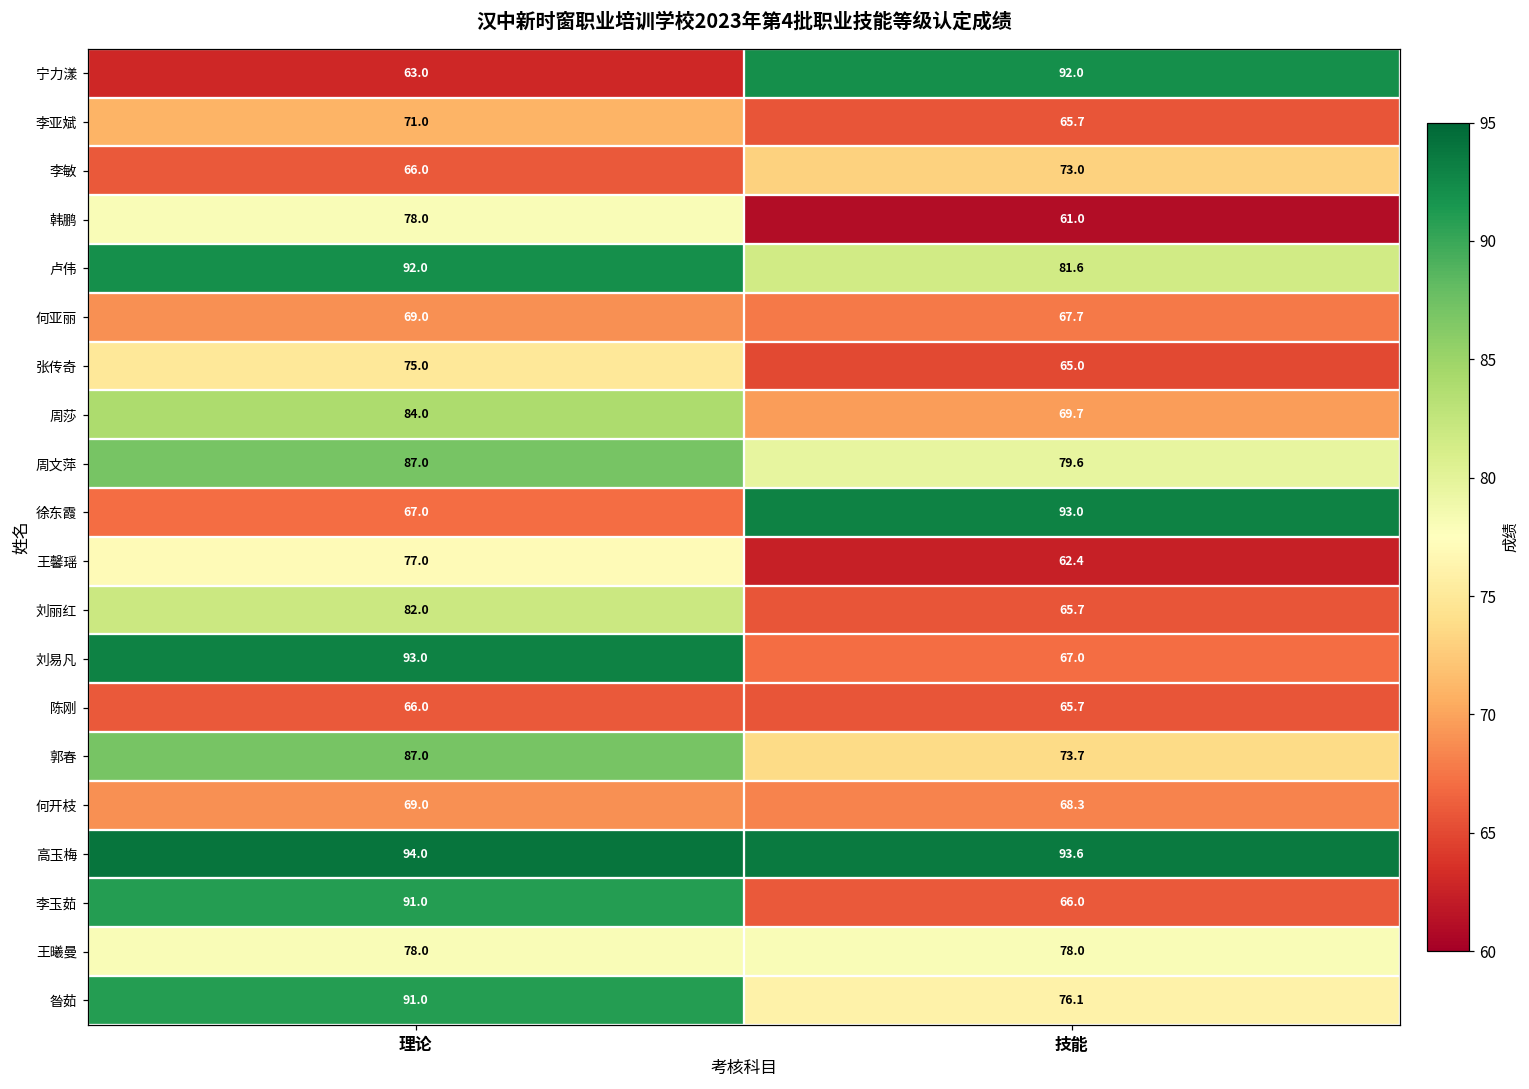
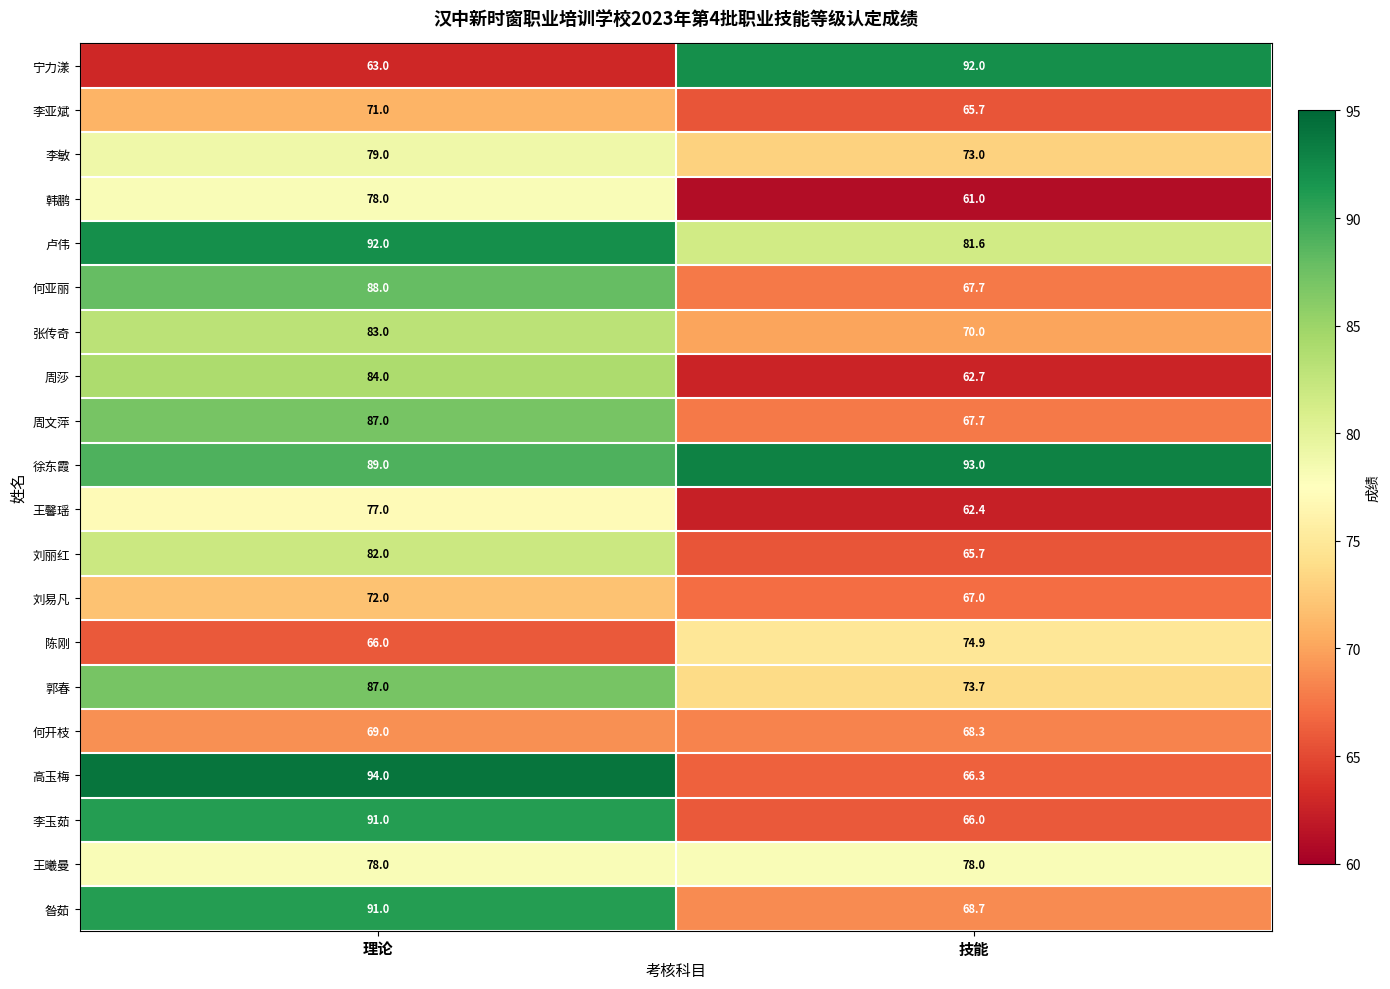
李敏, 理论: 66.0 -> 79.0
何亚丽, 理论: 69.0 -> 88.0
张传奇, 理论: 75.0 -> 83.0
张传奇, 技能: 65.0 -> 70.0
周莎, 技能: 69.7 -> 62.7
周文萍, 技能: 79.6 -> 67.7
徐东霞, 理论: 67.0 -> 89.0
刘易凡, 理论: 93.0 -> 72.0
陈刚, 技能: 65.7 -> 74.9
高玉梅, 技能: 93.6 -> 66.3
昝茹, 技能: 76.1 -> 68.7
